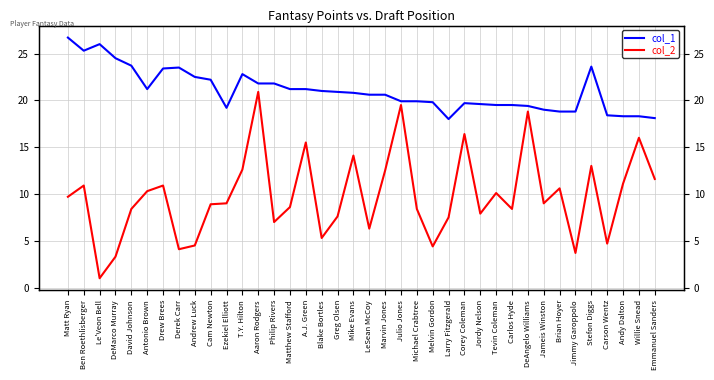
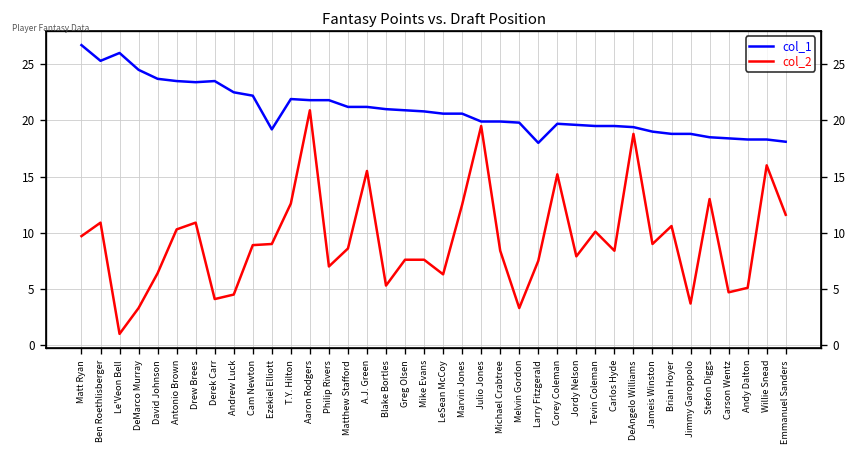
col_2, David Johnson: 8 -> 6
col_1, Antonio Brown: 21 -> 24
col_1, T.Y. Hilton: 23 -> 22
col_2, Mike Evans: 14 -> 8
col_2, Melvin Gordon: 4 -> 3
col_2, Corey Coleman: 16 -> 15
col_1, Stefon Diggs: 24 -> 19
col_2, Andy Dalton: 11 -> 5
